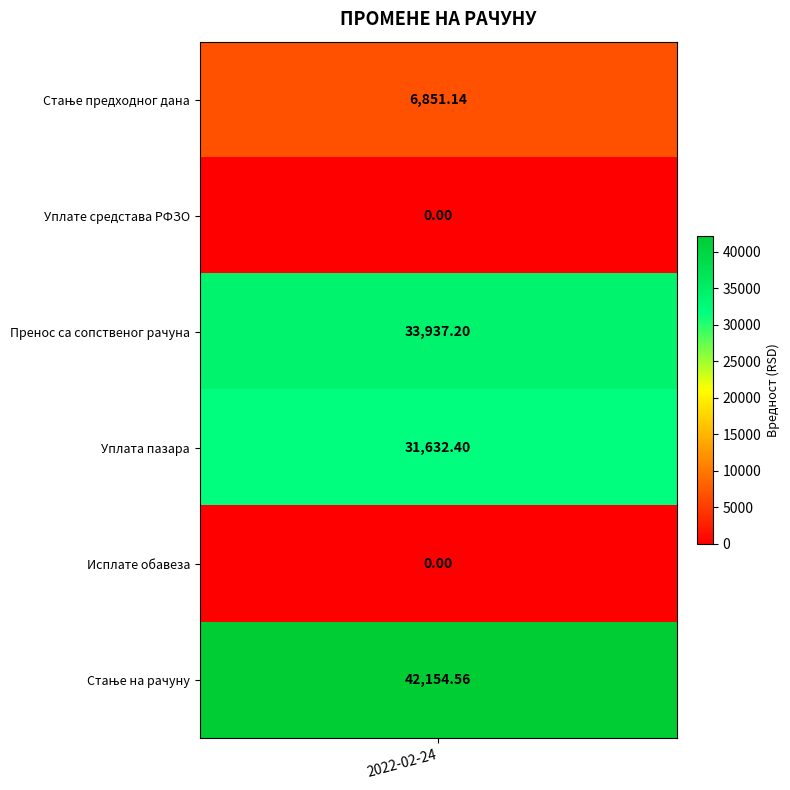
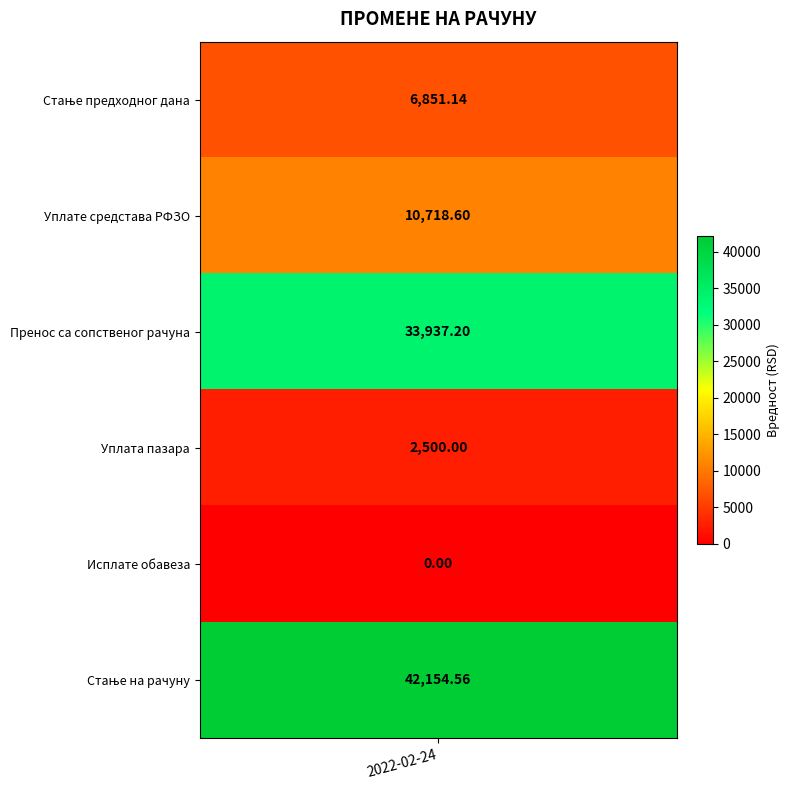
Уплате средстава РФЗО, 2022-02-24: 0.00 -> 10,718.60
Уплата пазара, 2022-02-24: 31,632.40 -> 2,500.00
